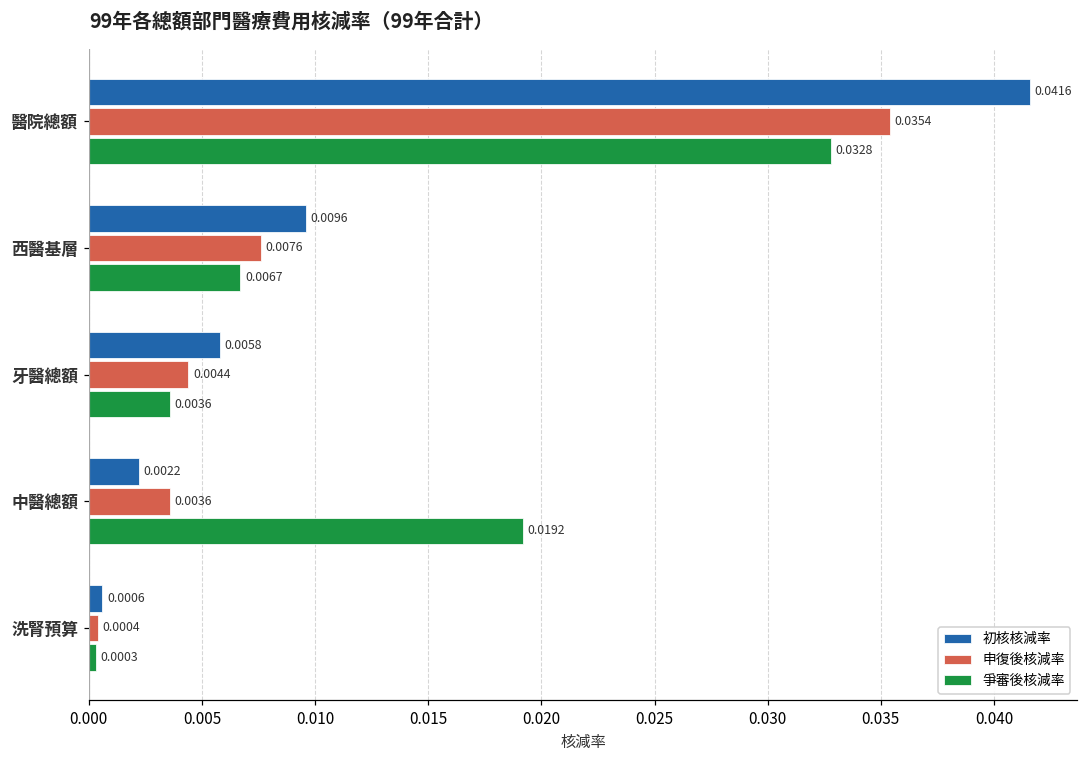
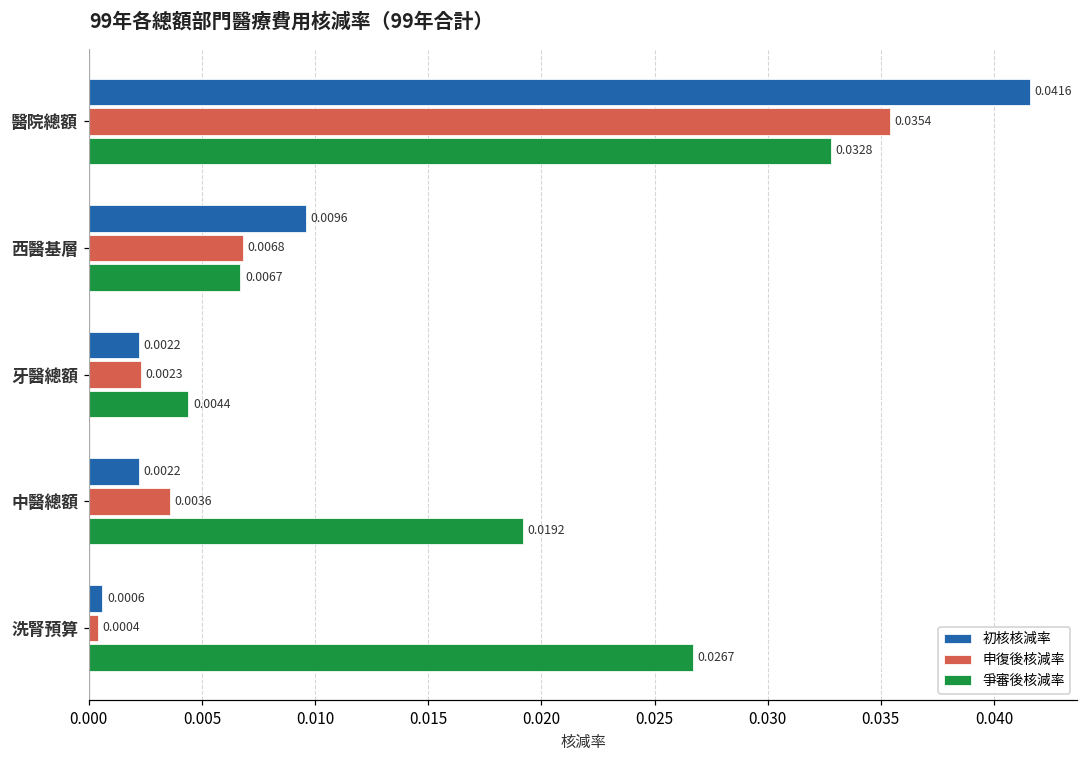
申復後核減率, 西醫基層: 0.0076 -> 0.0068
初核核減率, 牙醫總額: 0.0058 -> 0.0022
申復後核減率, 牙醫總額: 0.0044 -> 0.0023
爭審後核減率, 牙醫總額: 0.0036 -> 0.0044
爭審後核減率, 洗腎預算: 0.0003 -> 0.0267
